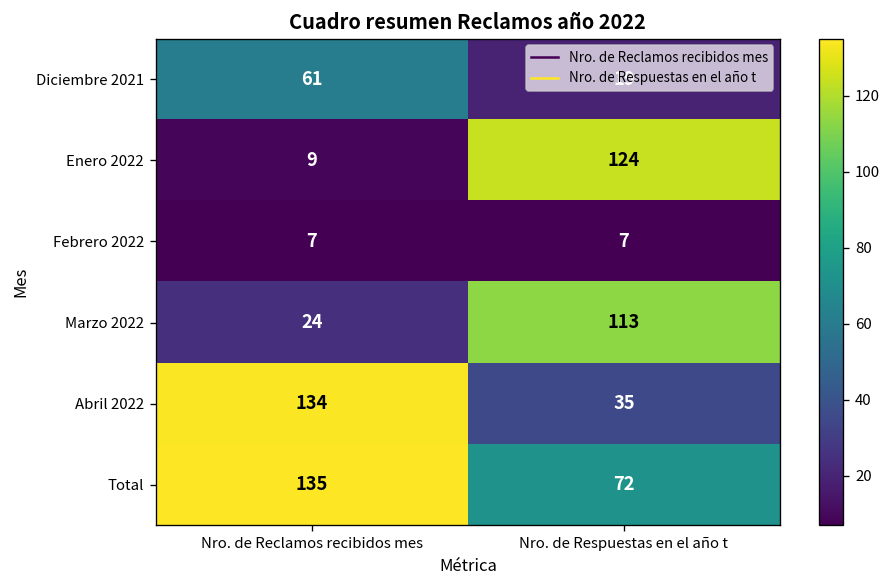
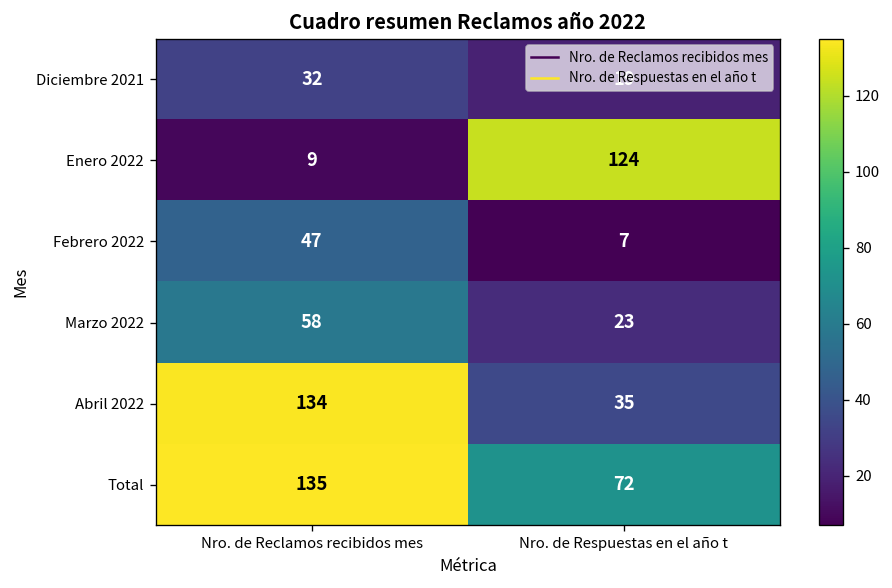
Diciembre 2021, Nro. de Reclamos recibidos mes: 61 -> 32
Febrero 2022, Nro. de Reclamos recibidos mes: 7 -> 47
Marzo 2022, Nro. de Reclamos recibidos mes: 24 -> 58
Marzo 2022, Nro. de Respuestas en el año t: 113 -> 23
